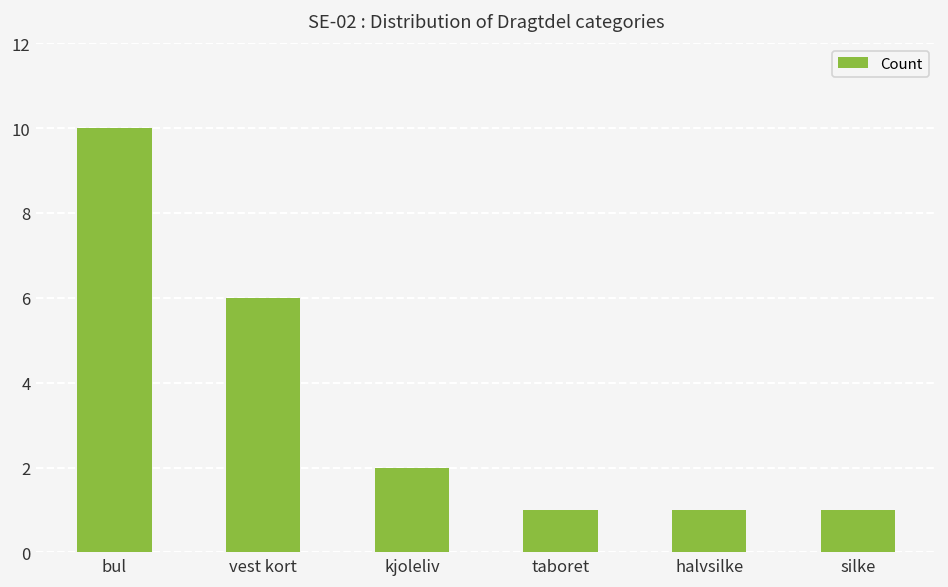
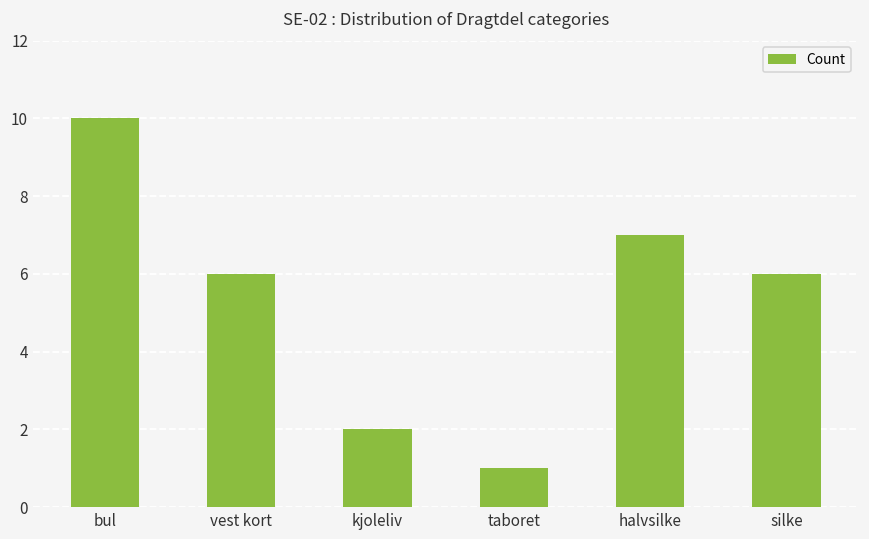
halvsilke: 1 -> 7
silke: 1 -> 6
